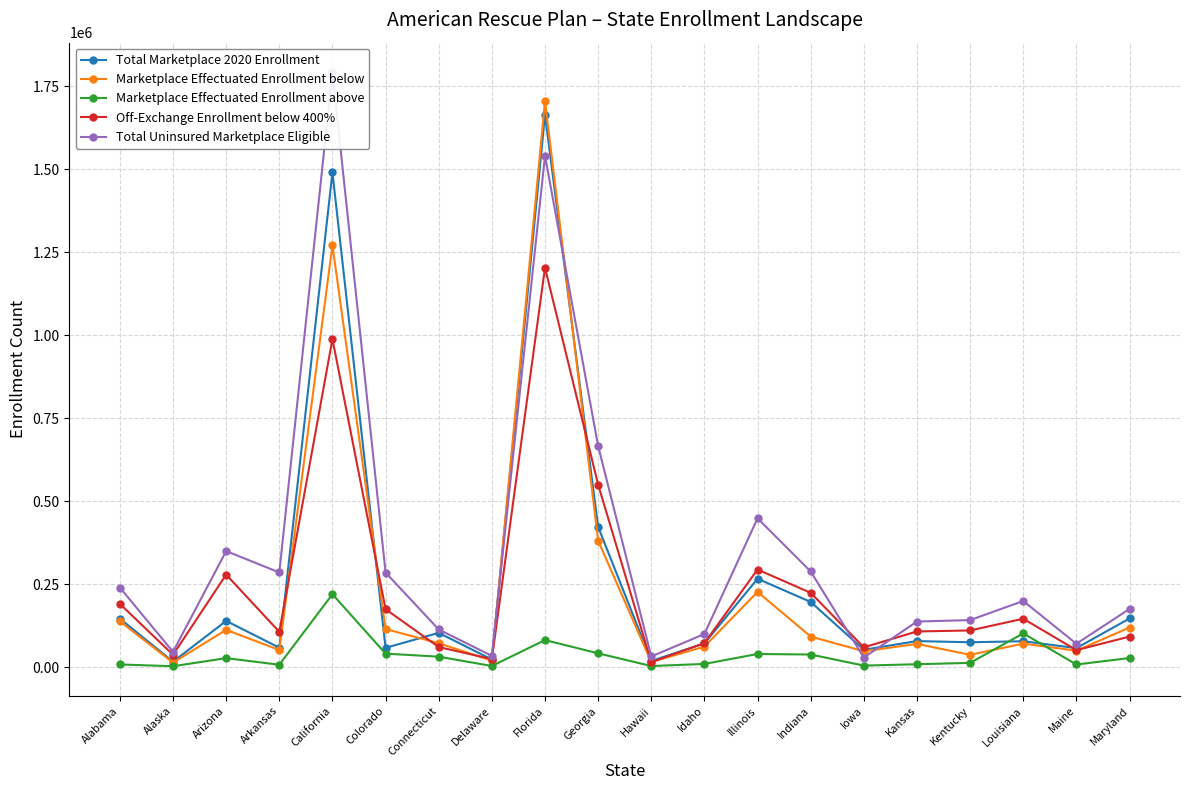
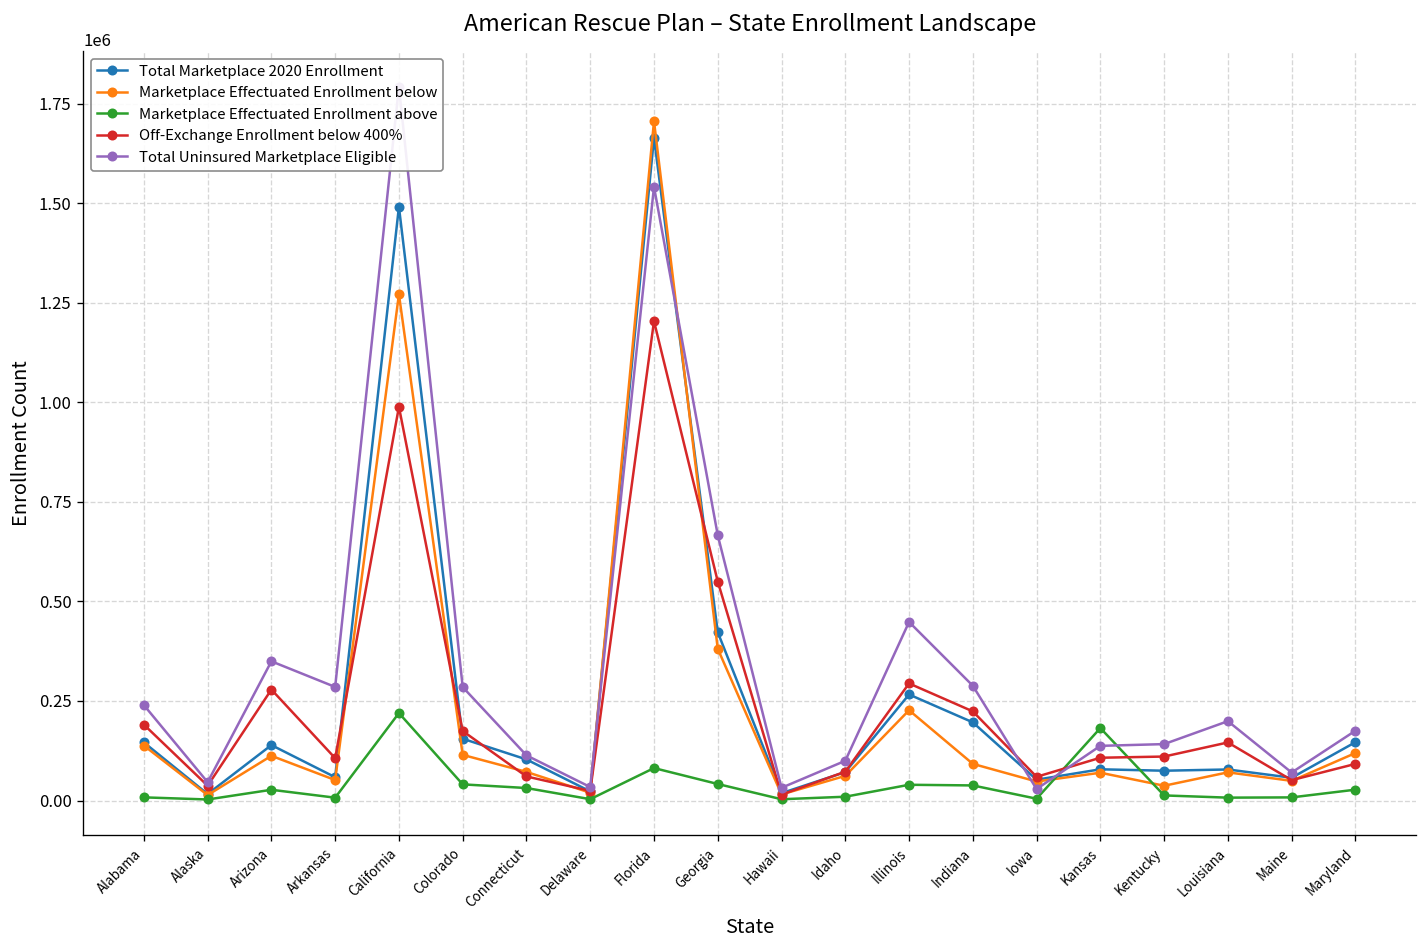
Total Marketplace 2020 Enrollment, Colorado: 60000 -> 160000
Marketplace Effectuated Enrollment above, Kansas: 10000 -> 180000
Marketplace Effectuated Enrollment above, Louisiana: 100000 -> 10000
